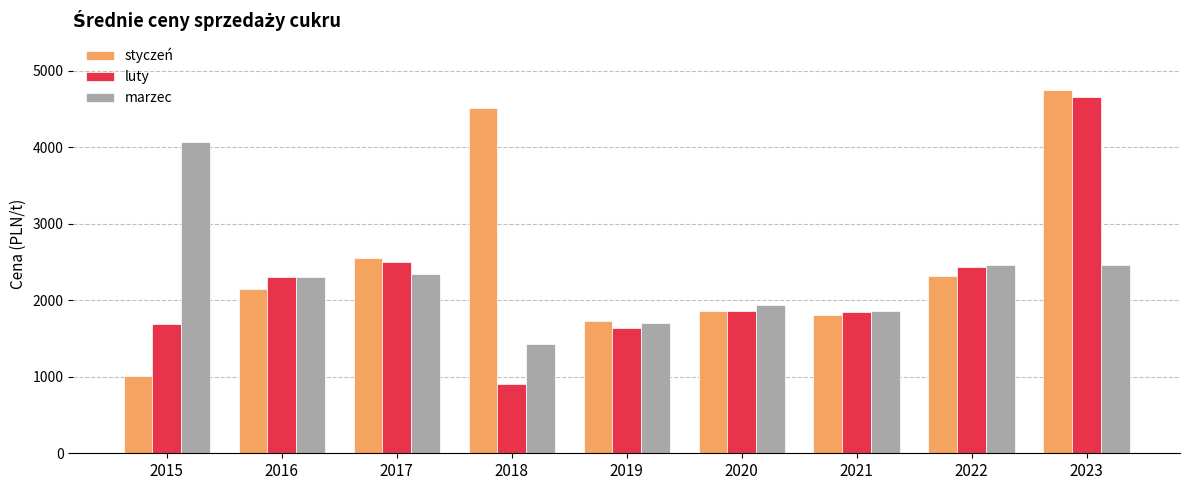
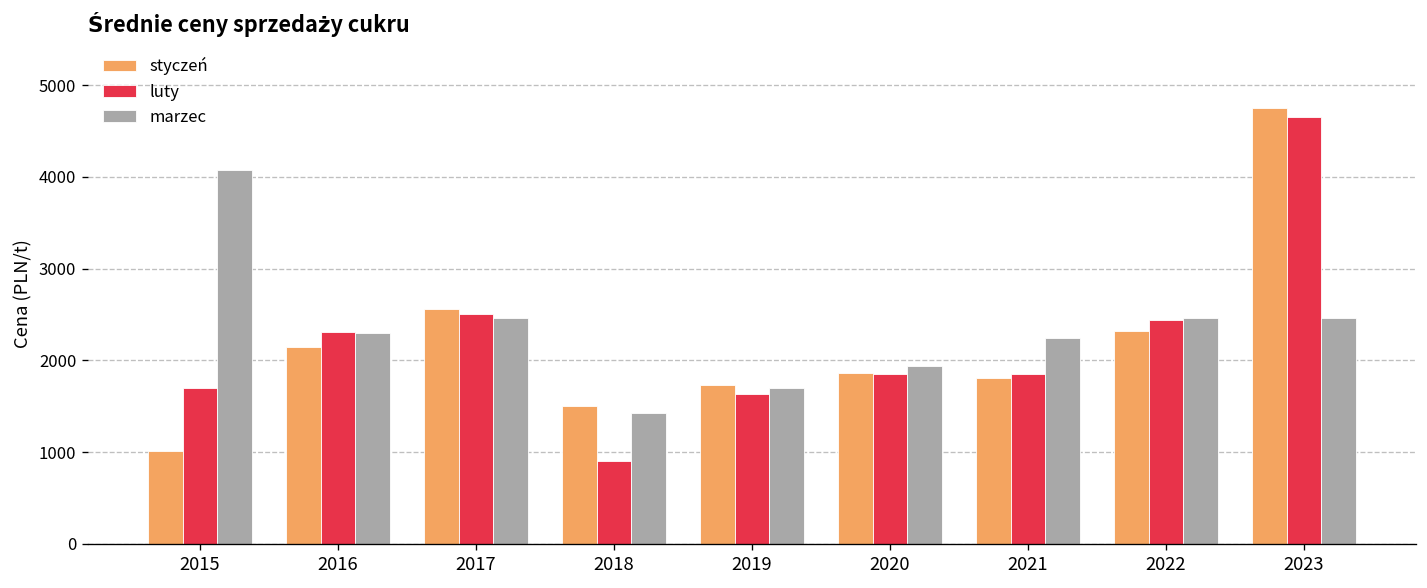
marzec, 2017: 2300 -> 2500
styczeń, 2018: 4500 -> 1500
marzec, 2021: 1900 -> 2200
